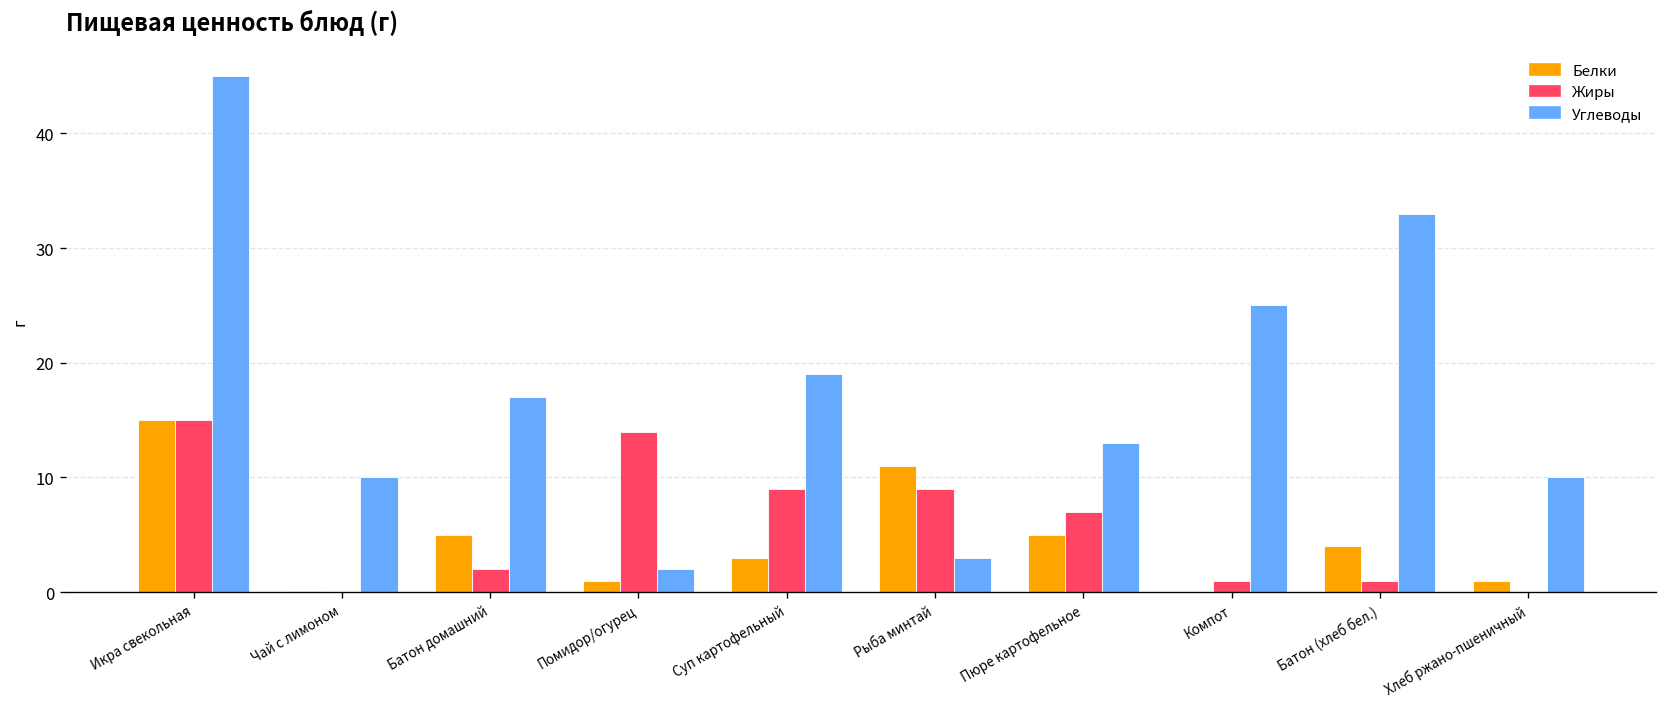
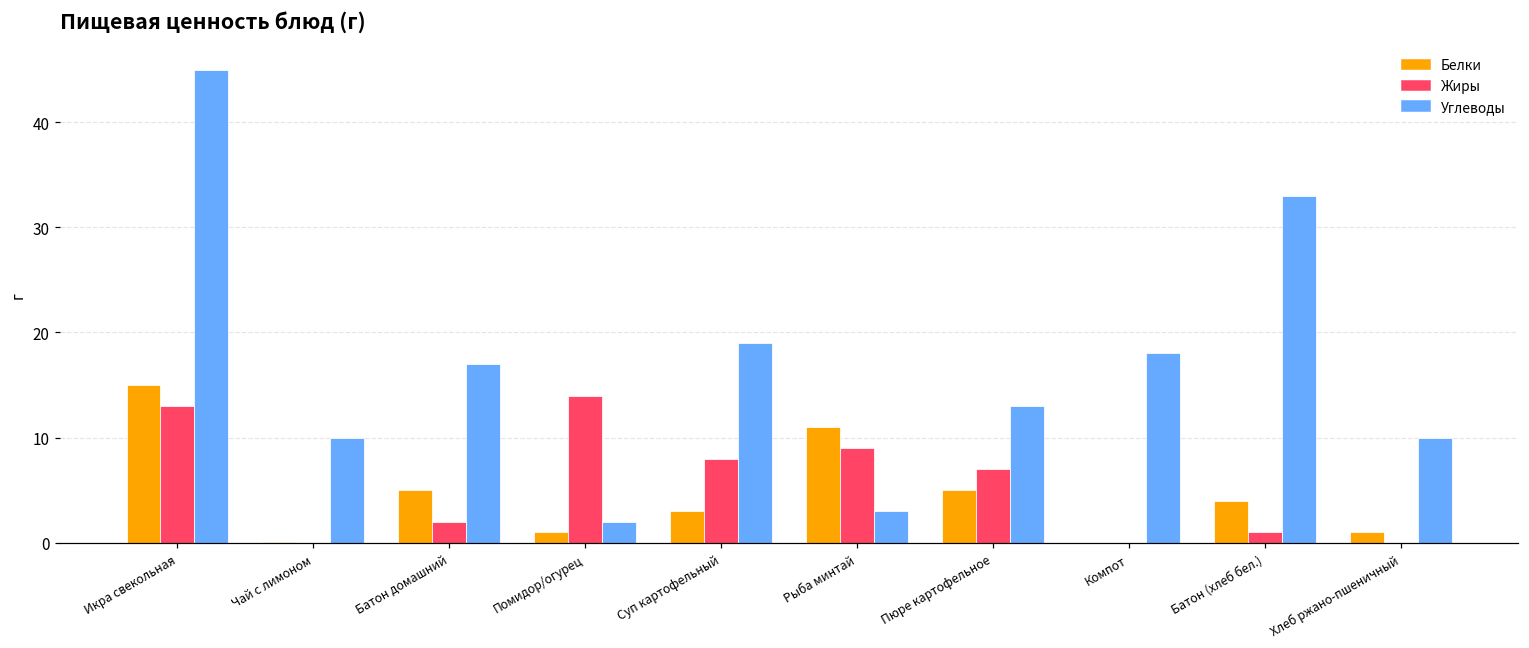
Жиры, Икра свекольная: 15 -> 13
Жиры, Суп картофельный: 9 -> 8
Жиры, Компот: 1 -> 0
Углеводы, Компот: 25 -> 18
